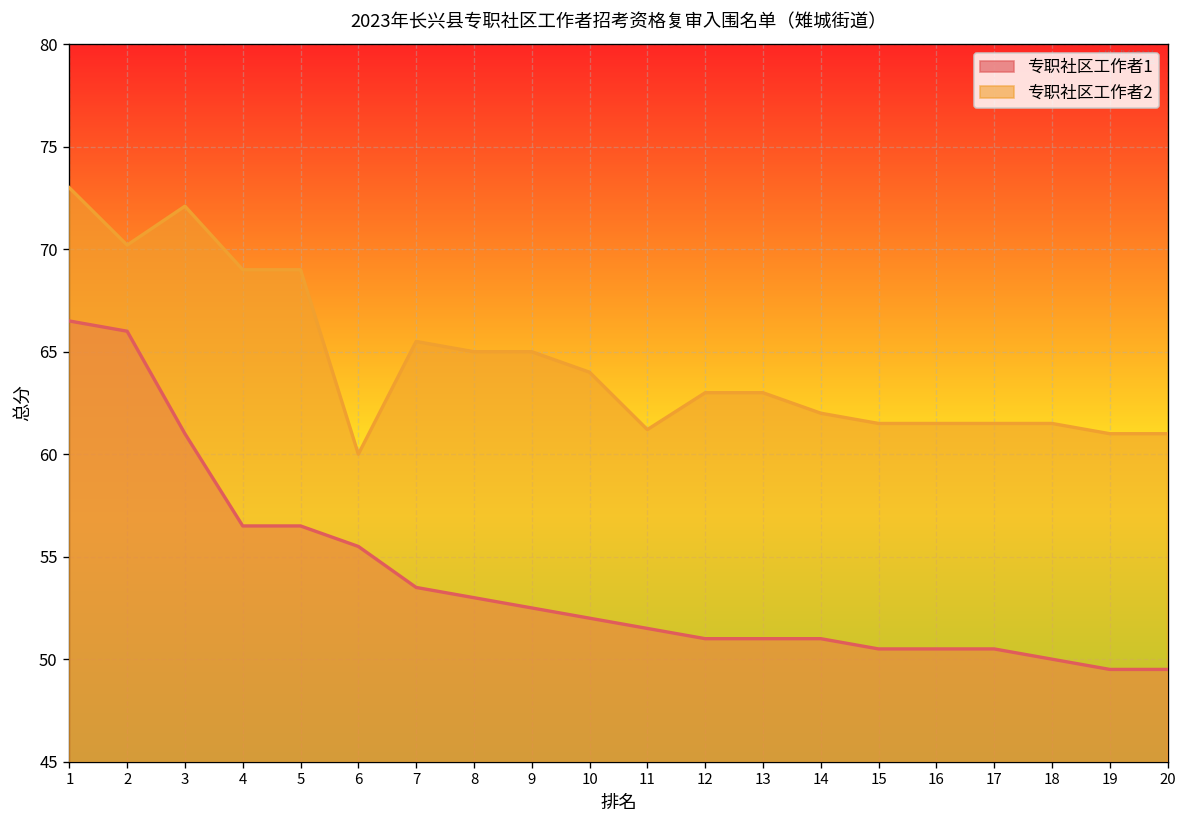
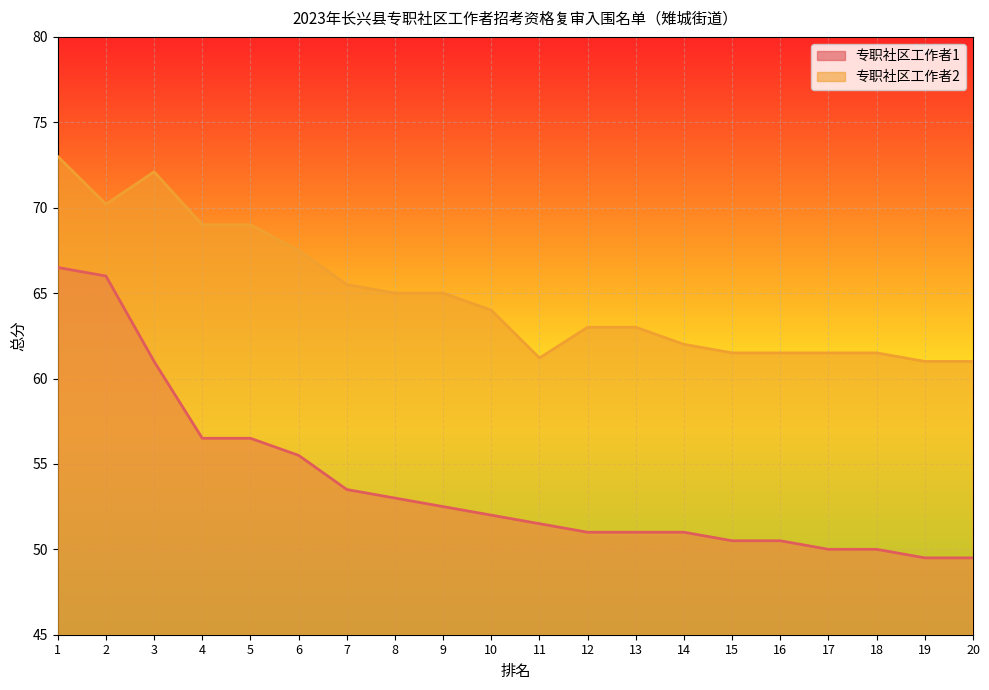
专职社区工作者2, 6: 60.0 -> 67.5
专职社区工作者1, 17: 50.5 -> 50.0
